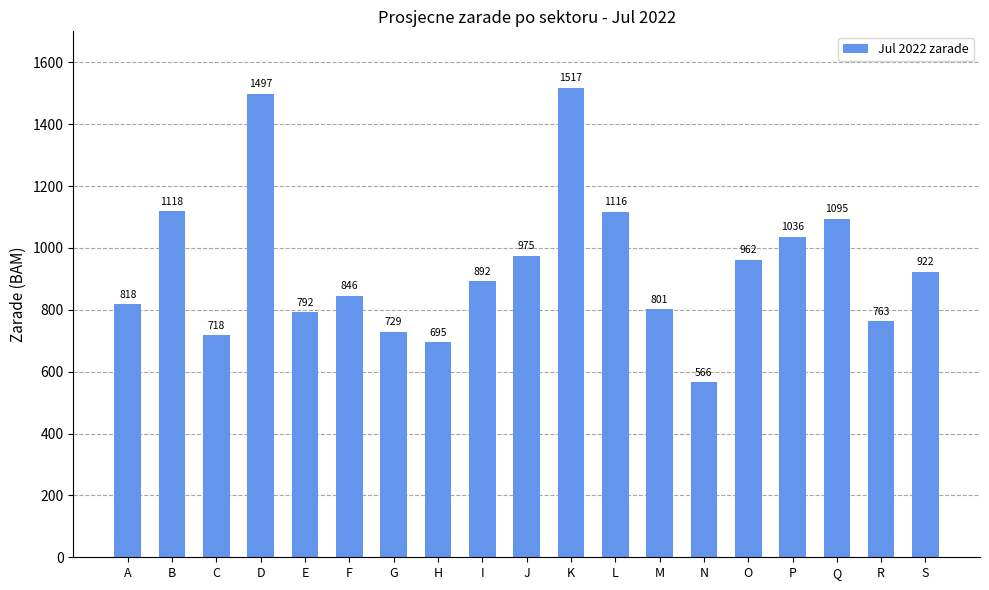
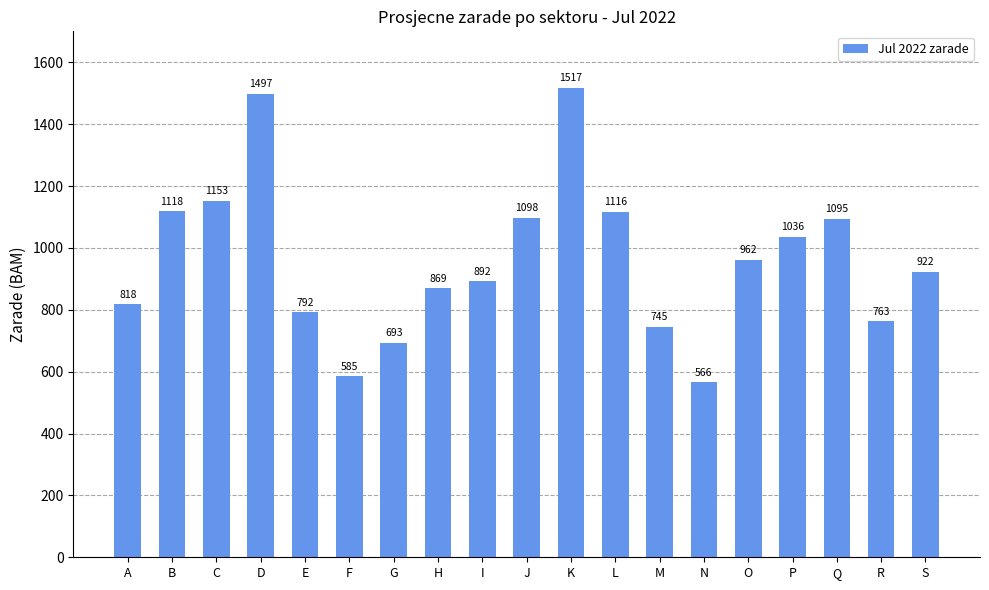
C: 718 -> 1153
F: 846 -> 585
G: 729 -> 693
H: 695 -> 869
J: 975 -> 1098
M: 801 -> 745
